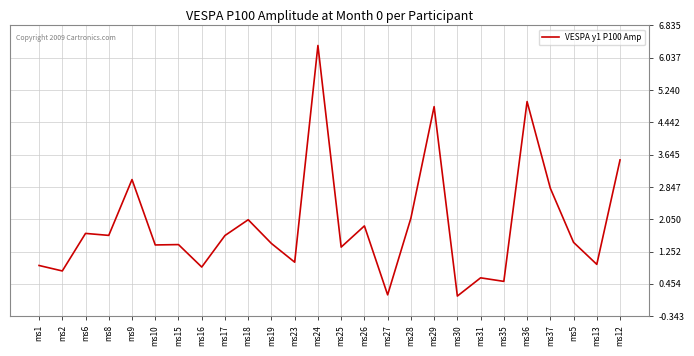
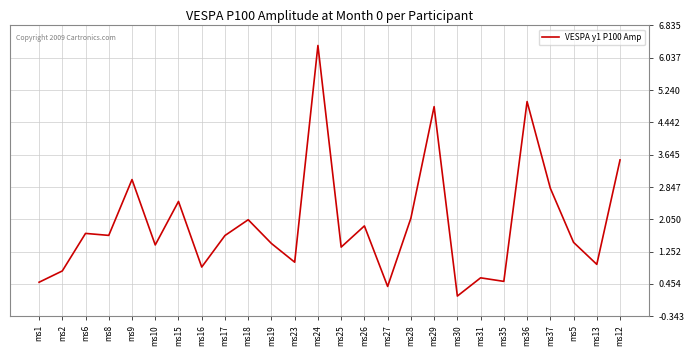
ms1: 0.9 -> 0.5
ms15: 1.4 -> 2.5
ms27: 0.2 -> 0.4
